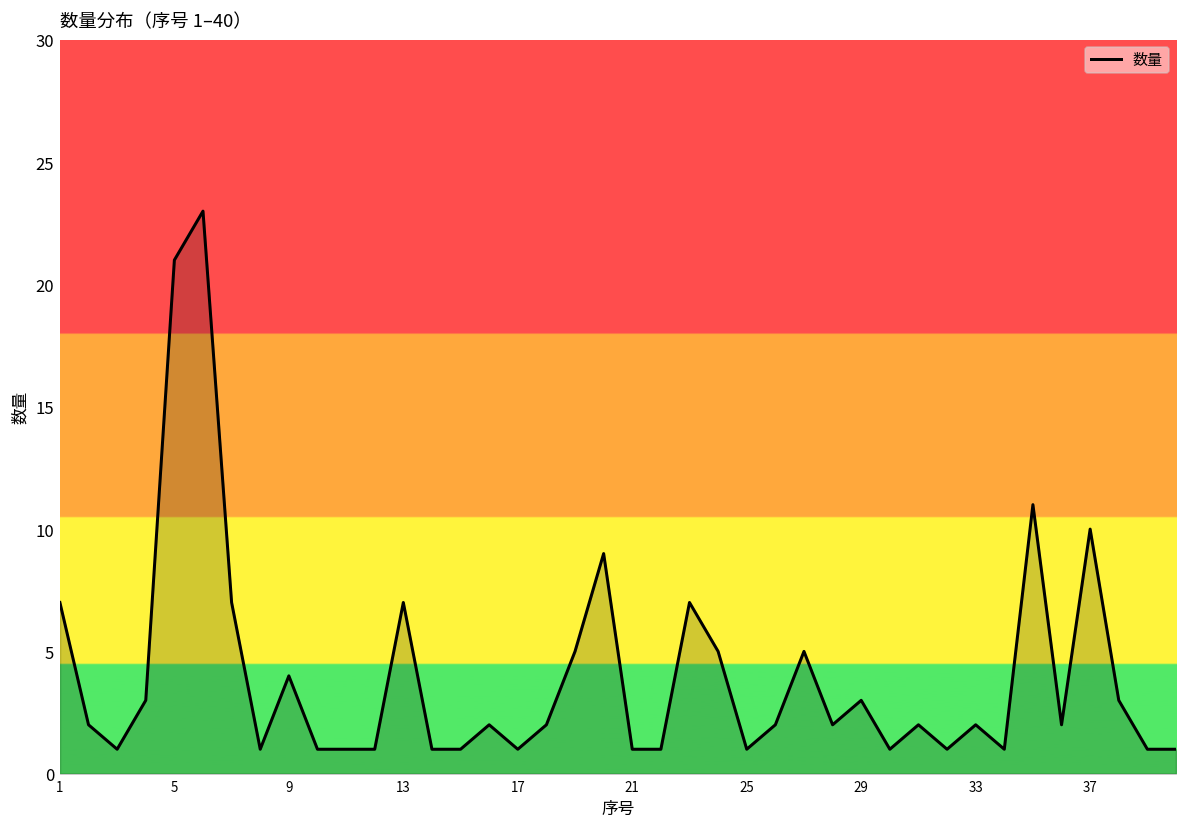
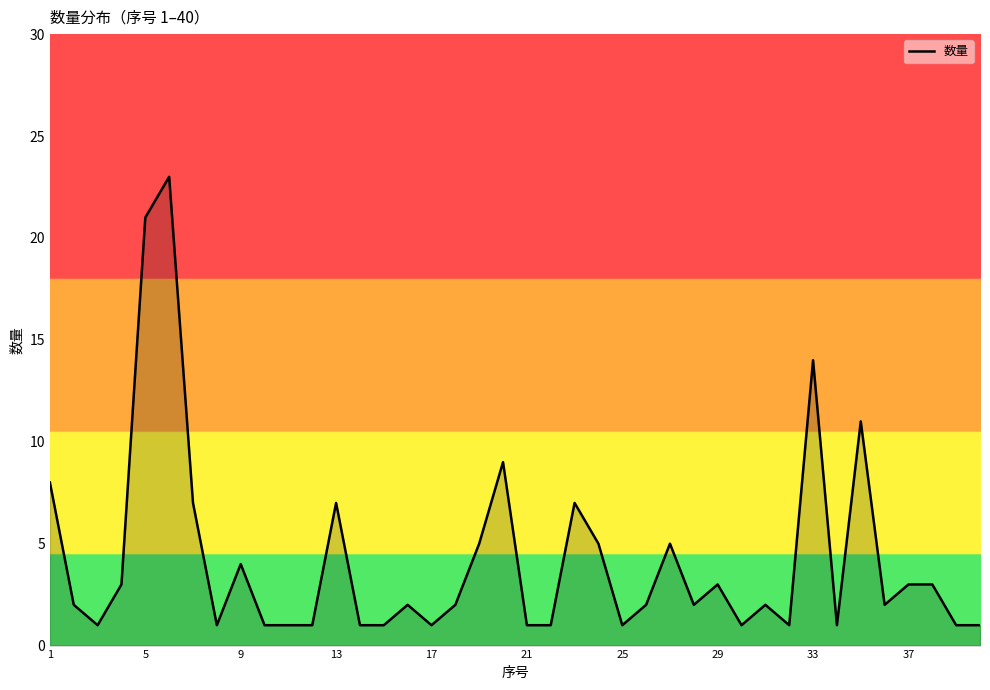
1: 7 -> 8
33: 2 -> 14
37: 10 -> 3
